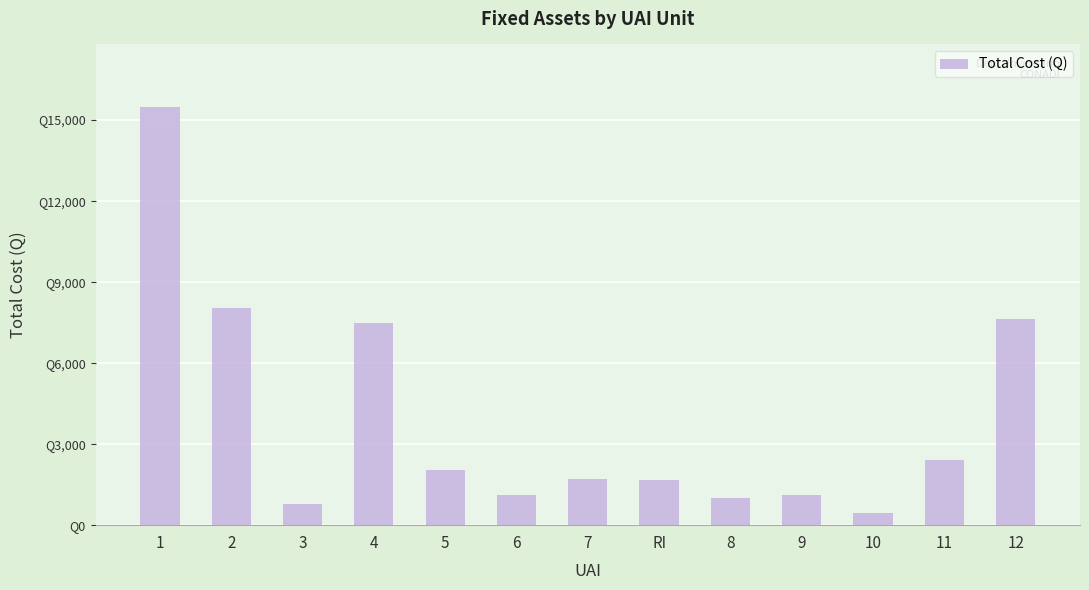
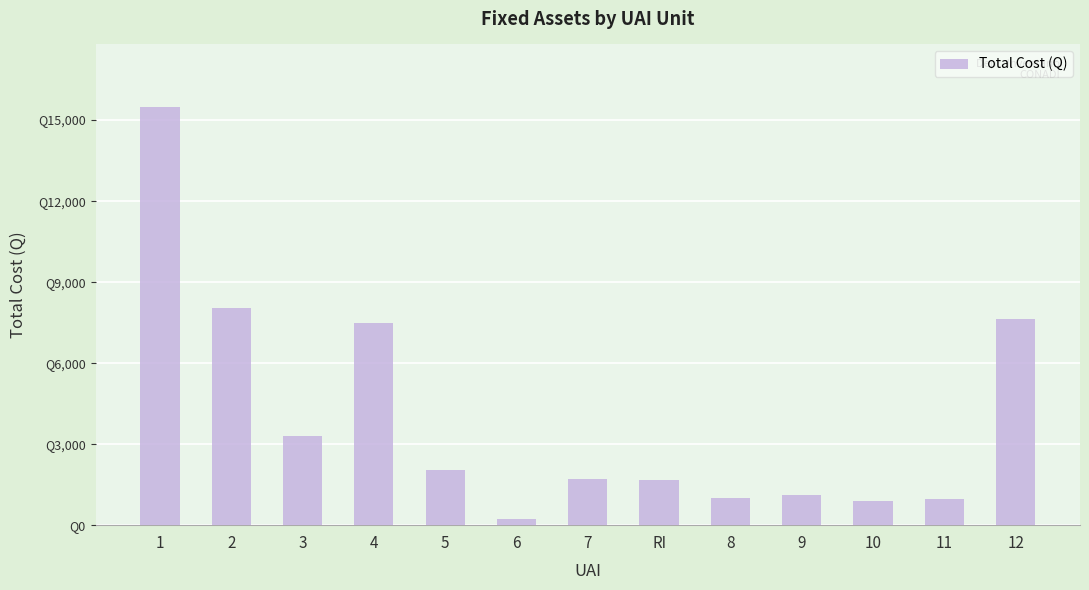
3: Q800 -> Q3,300
6: Q1,100 -> Q200
10: Q500 -> Q900
11: Q2,400 -> Q1,000
